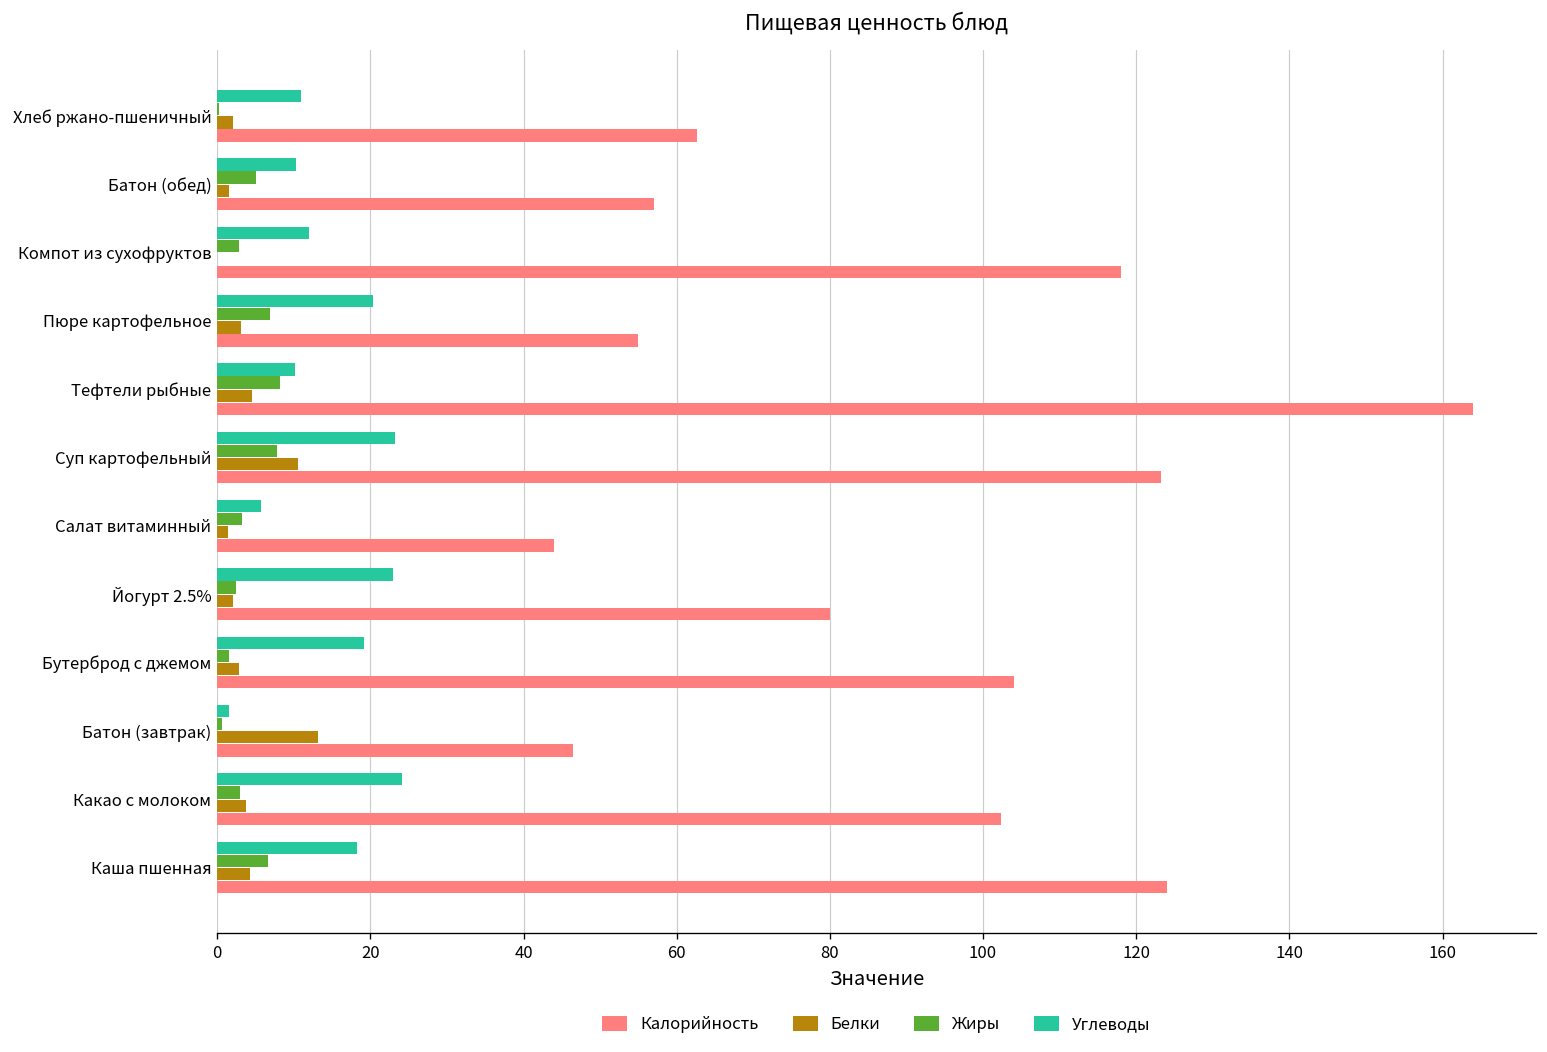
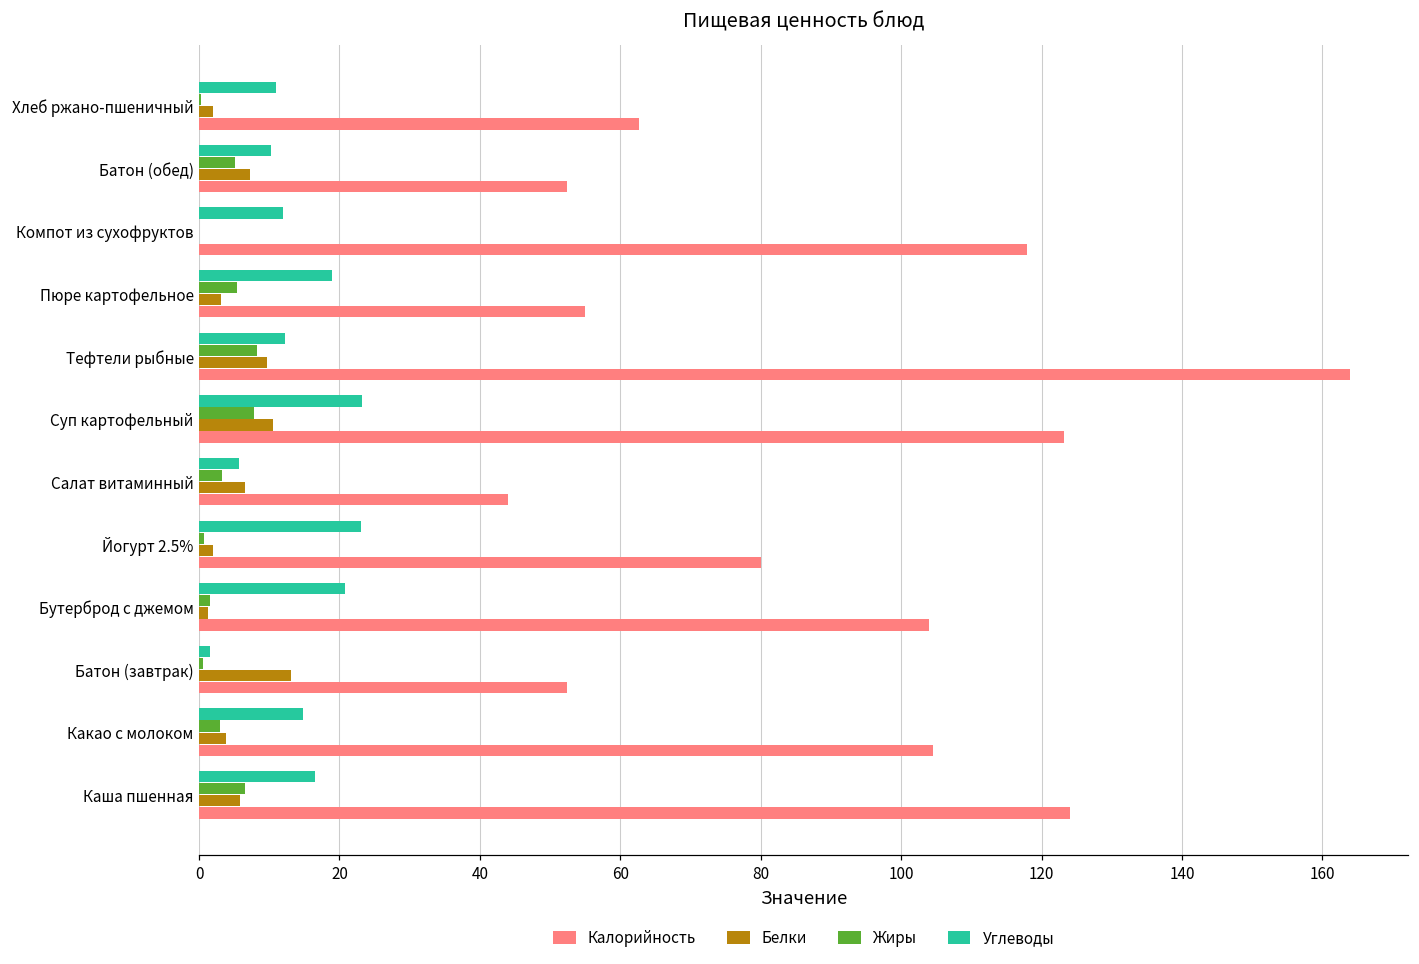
Белки, Батон (обед): 2 -> 7
Калорийность, Батон (обед): 57 -> 52
Жиры, Компот из сухофруктов: 3 -> 0
Углеводы, Пюре картофельное: 20 -> 19
Жиры, Пюре картофельное: 7 -> 5
Углеводы, Тефтели рыбные: 10 -> 12
Белки, Тефтели рыбные: 5 -> 10
Белки, Салат витаминный: 1 -> 7
Жиры, Йогурт 2.5%: 3 -> 1
Углеводы, Бутерброд с джемом: 19 -> 21
Белки, Бутерброд с джемом: 3 -> 1
Калорийность, Батон (завтрак): 46 -> 52
Углеводы, Какао с молоком: 24 -> 15
Калорийность, Какао с молоком: 102 -> 105
Углеводы, Каша пшенная: 18 -> 17
Белки, Каша пшенная: 4 -> 6
